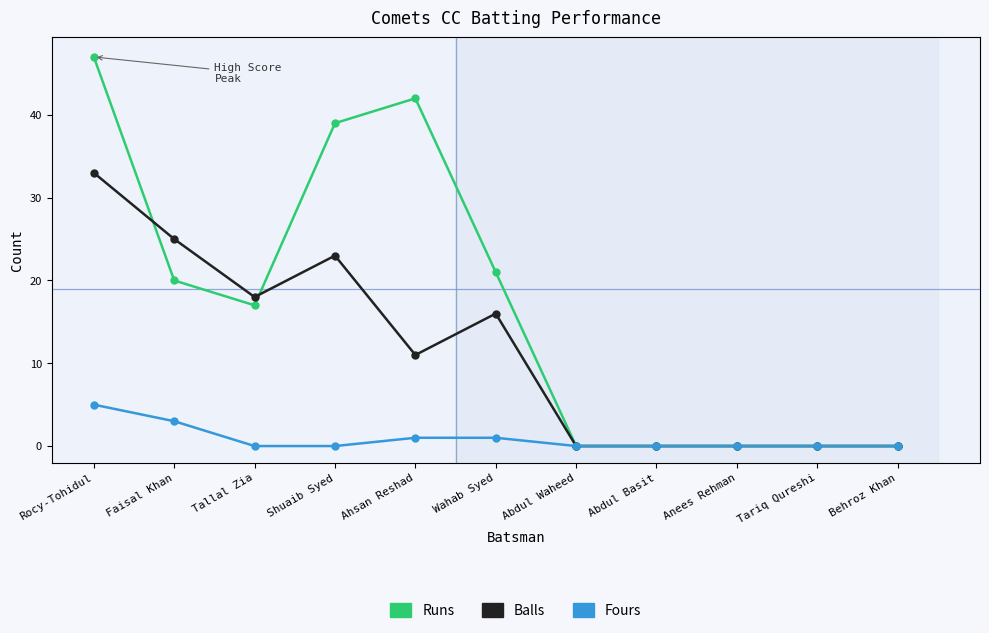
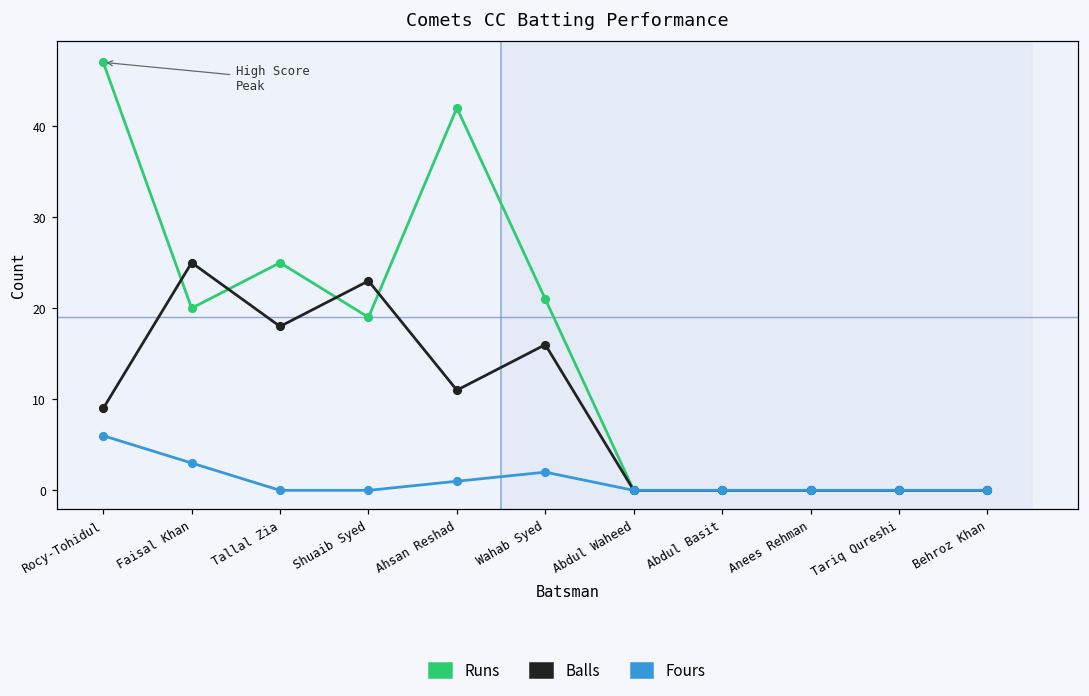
Balls, Rocy-Tohidul: 33 -> 9
Fours, Rocy-Tohidul: 5 -> 6
Runs, Tallal Zia: 17 -> 25
Runs, Shuaib Syed: 39 -> 19
Fours, Wahab Syed: 1 -> 2
